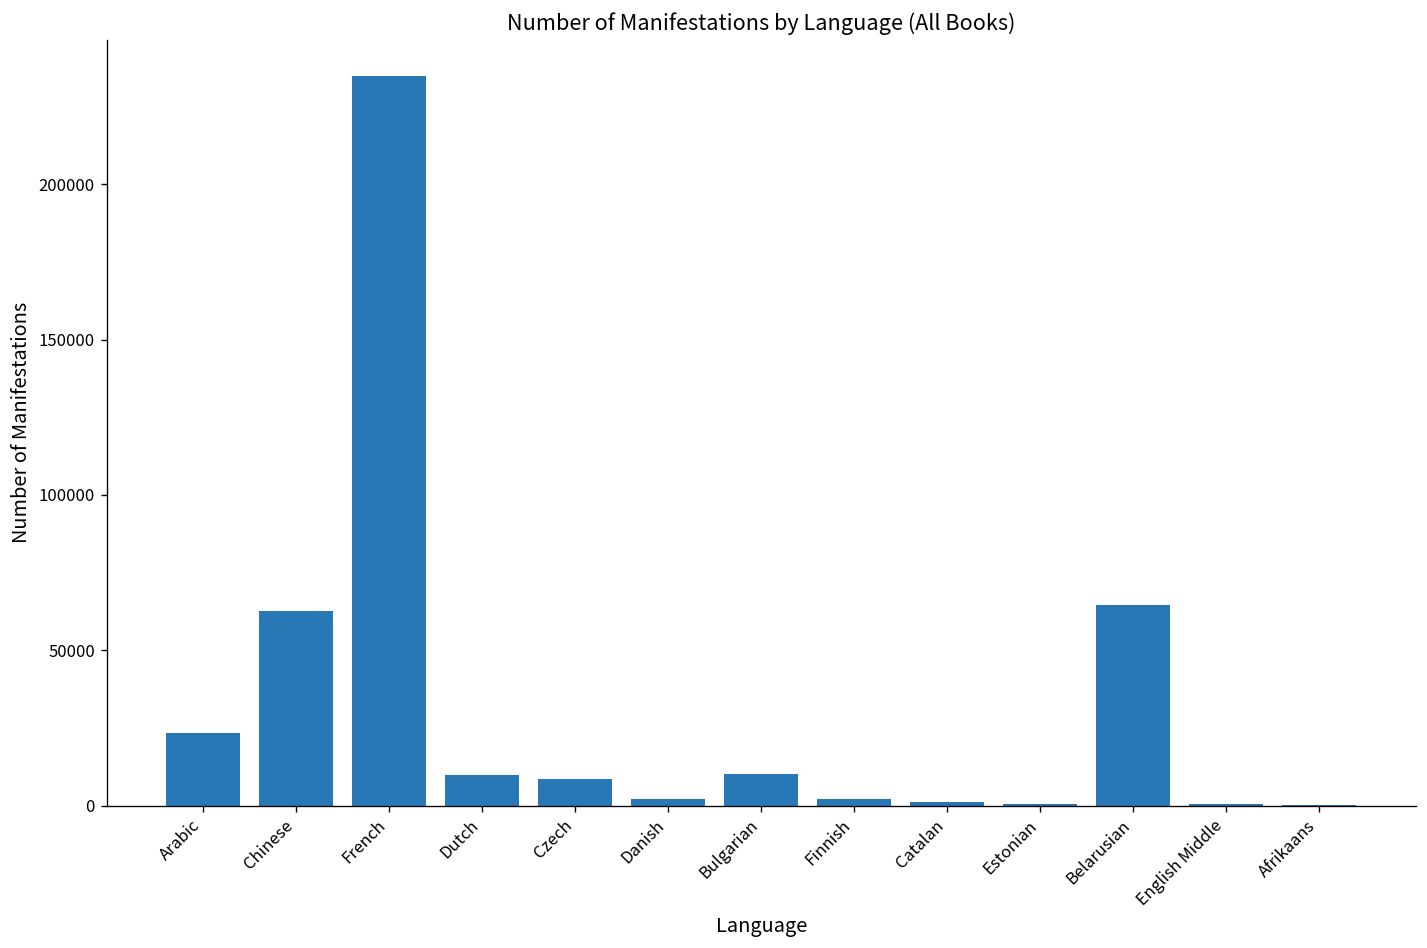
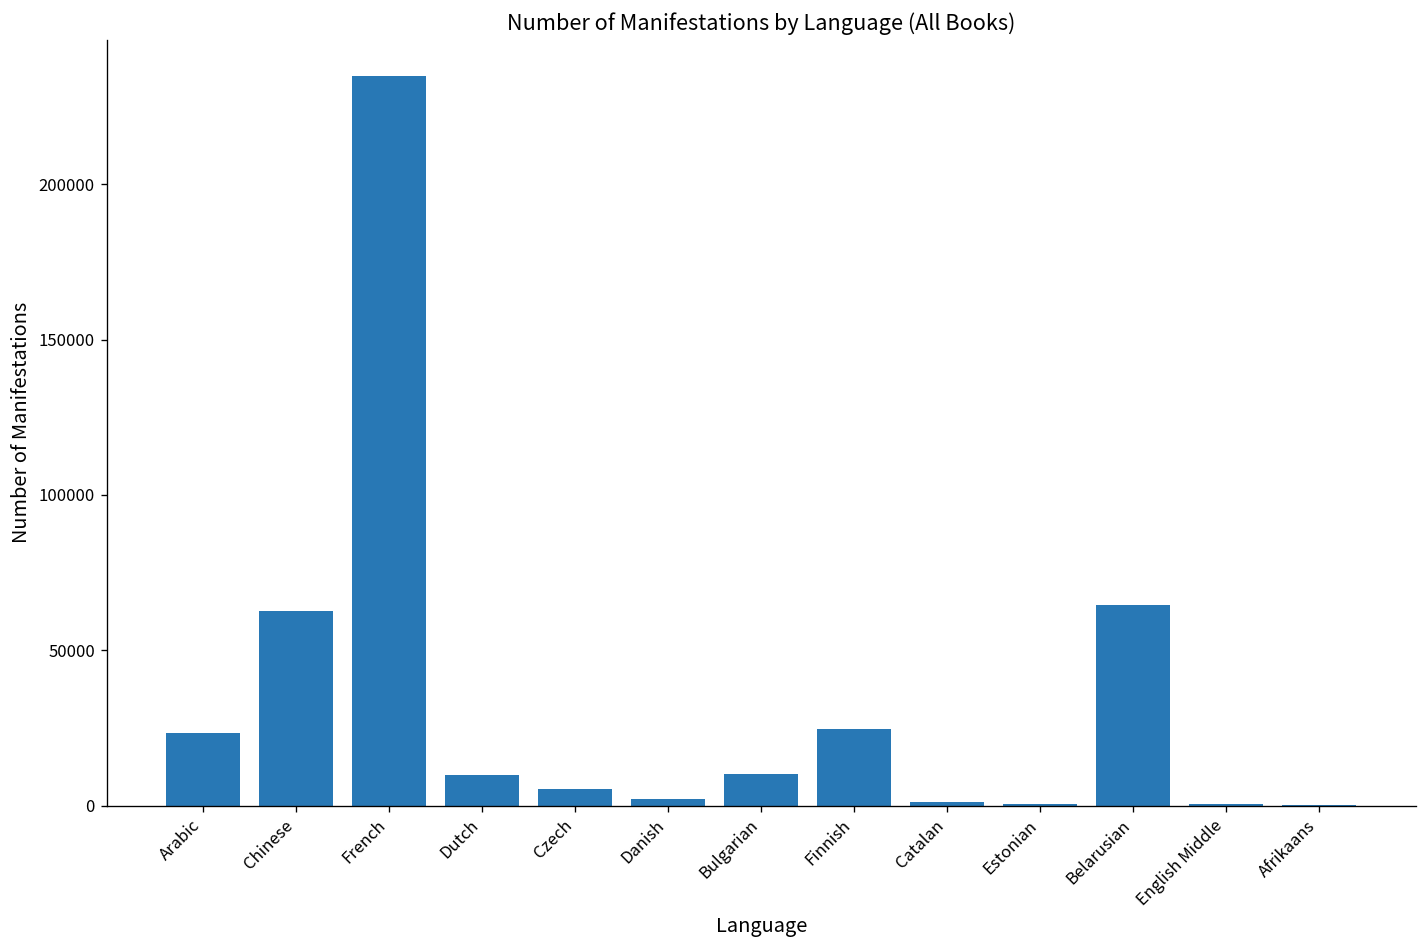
Czech: 9000 -> 5000
Finnish: 2000 -> 25000
